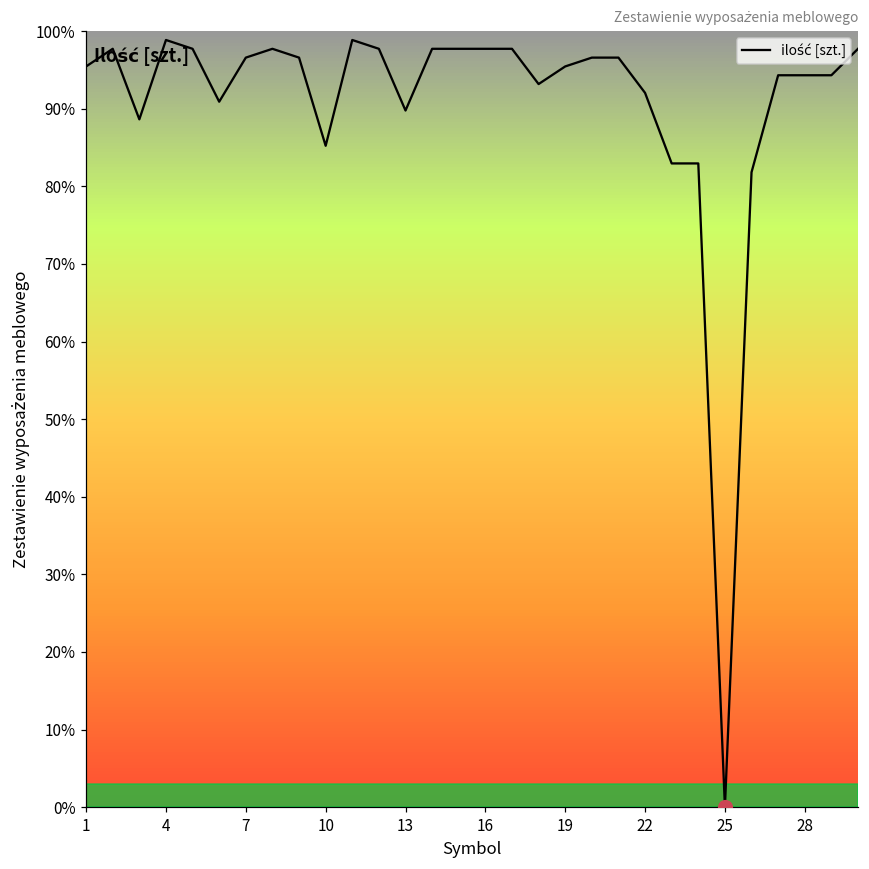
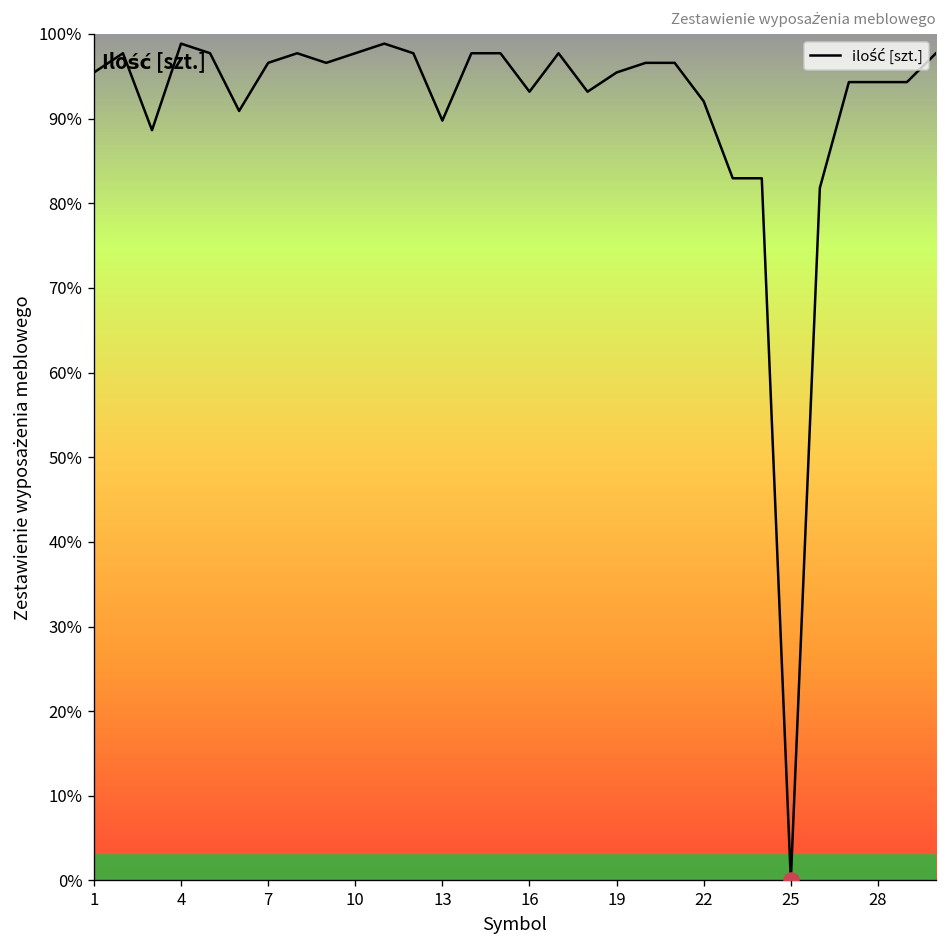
ilość [szt.], 10: 85% -> 98%
ilość [szt.], 16: 98% -> 93%
